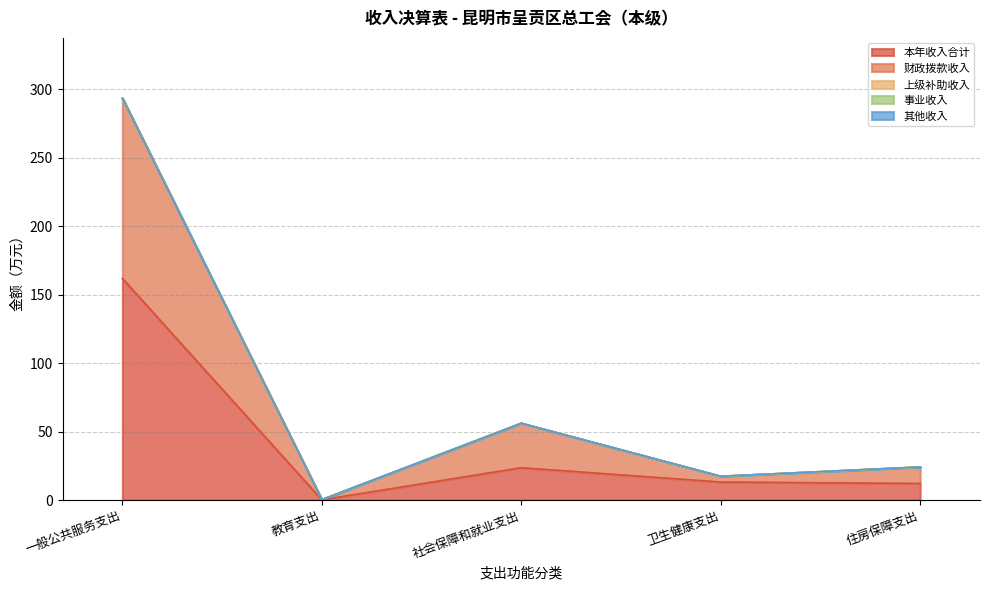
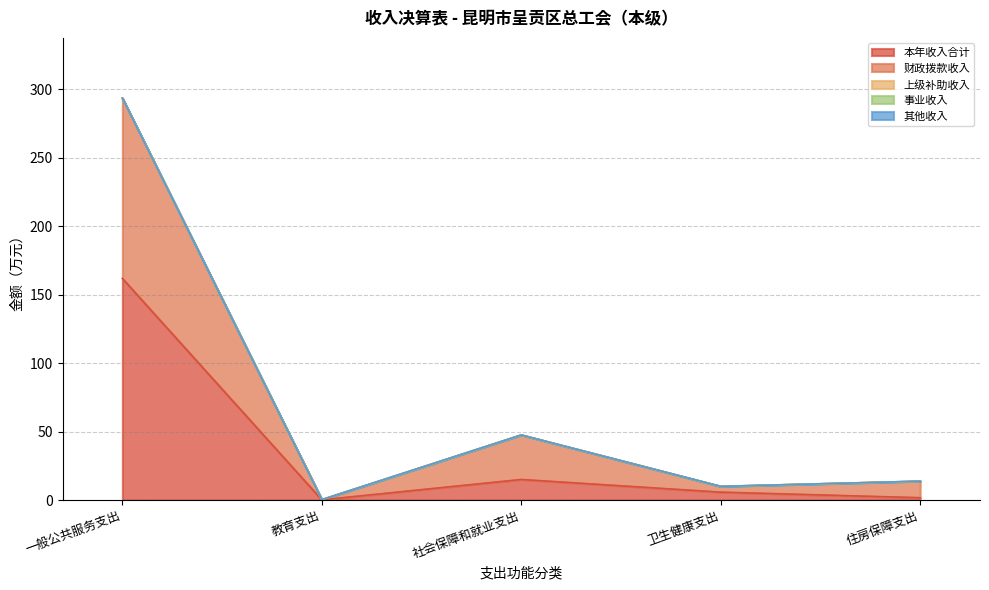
本年收入合计, 社会保障和就业支出: 24 -> 15
本年收入合计, 卫生健康支出: 13 -> 6
本年收入合计, 住房保障支出: 12 -> 2
